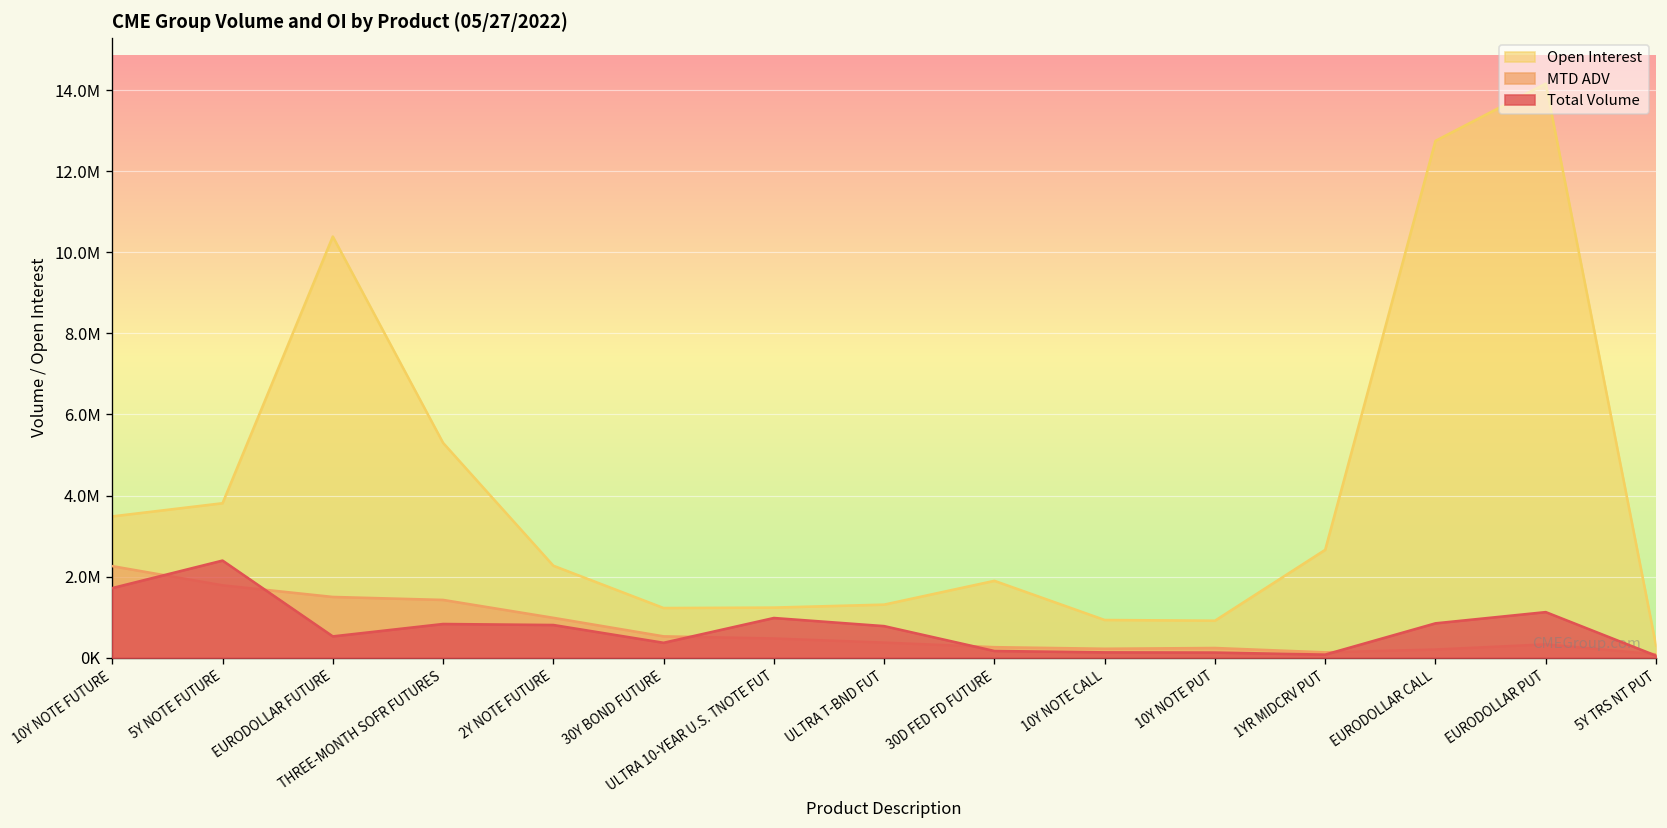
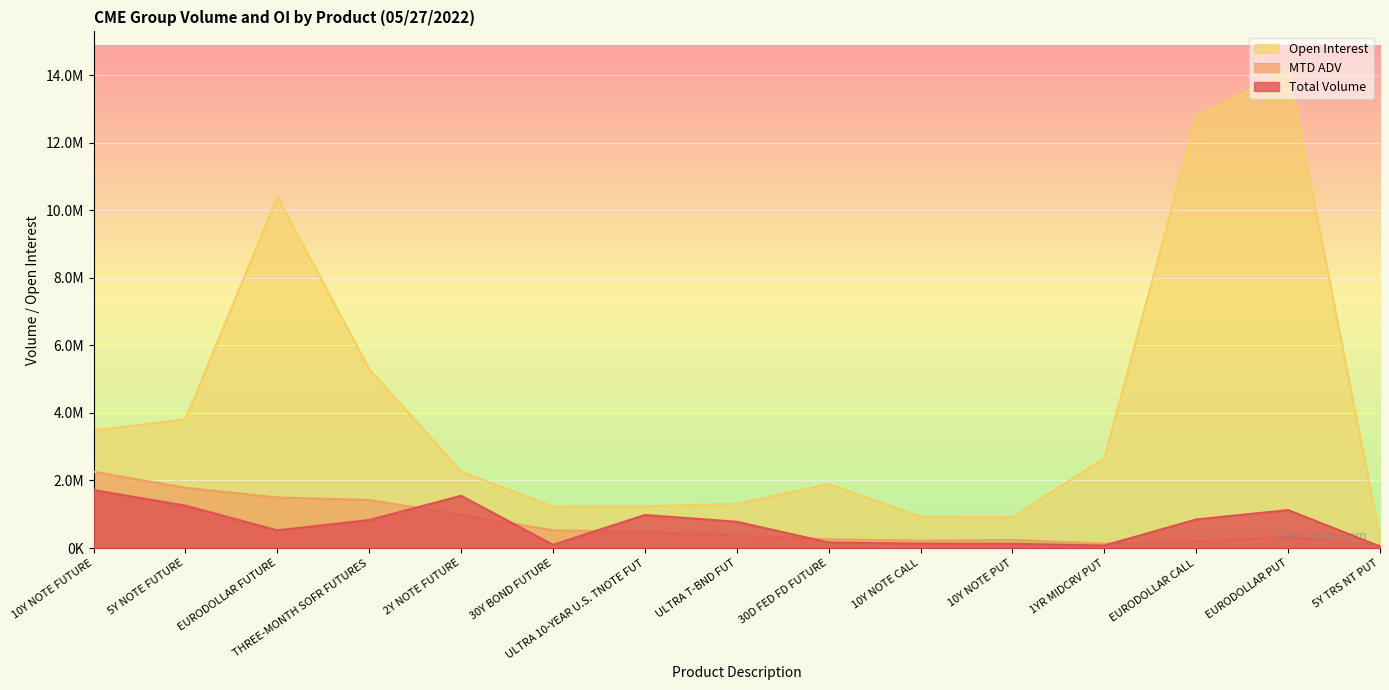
Total Volume, 5Y NOTE FUTURE: 2400000 -> 1300000
Total Volume, 2Y NOTE FUTURE: 800000 -> 1500000
Total Volume, 30Y BOND FUTURE: 400000 -> 100000
